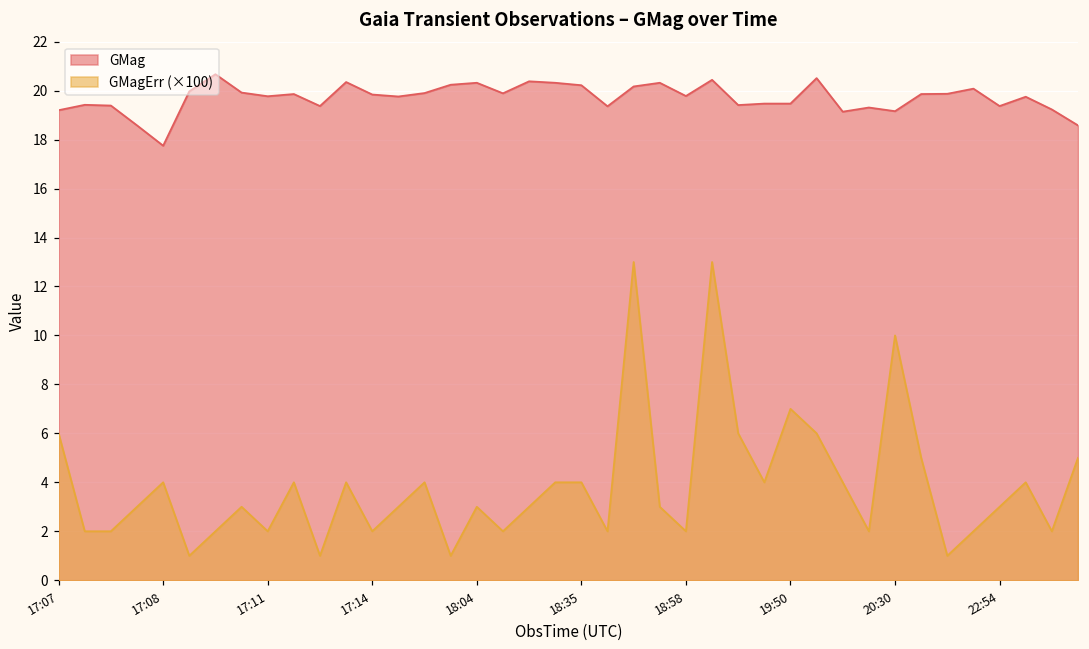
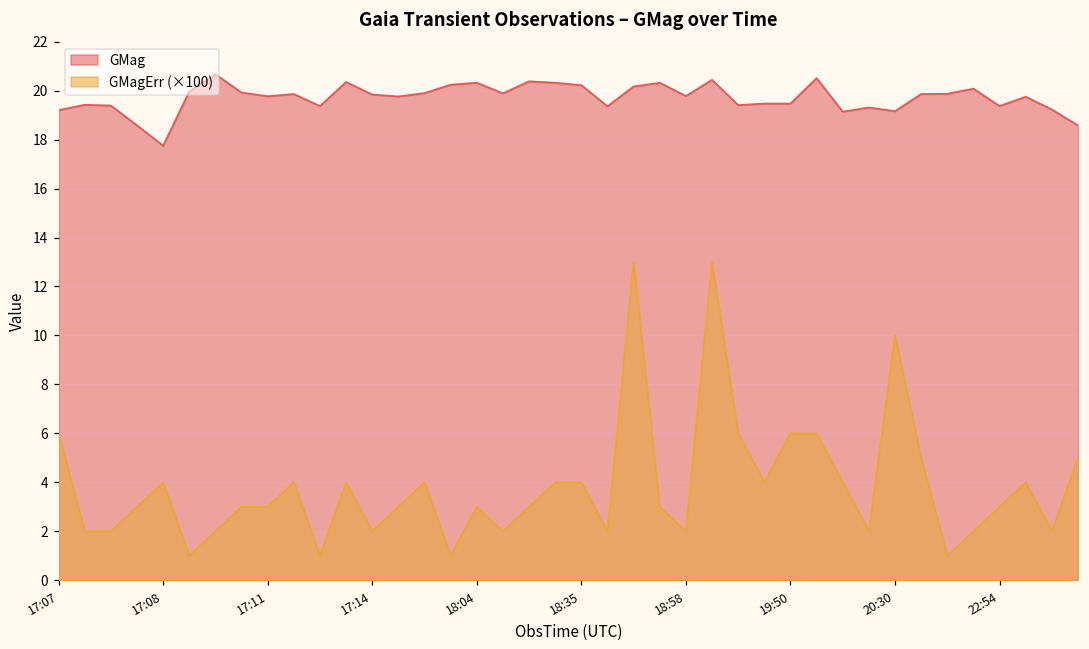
GMagErr (×100), 17:11: 2.0 -> 3.0
GMagErr (×100), 19:50: 7.0 -> 6.0
